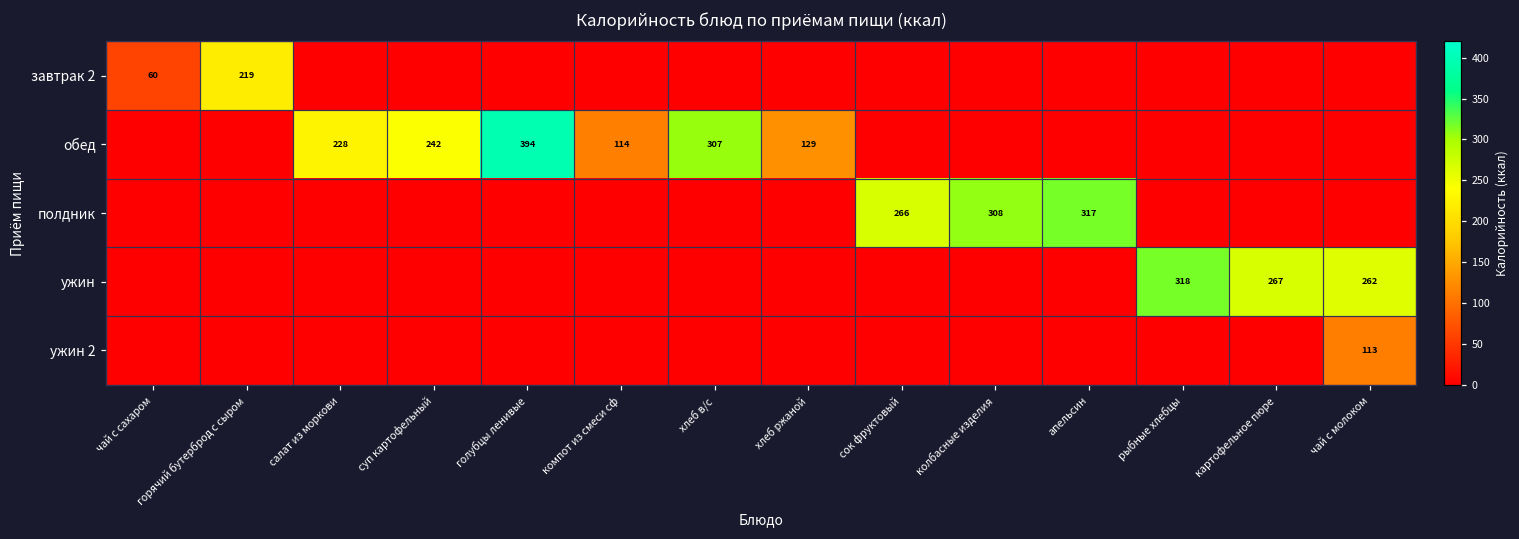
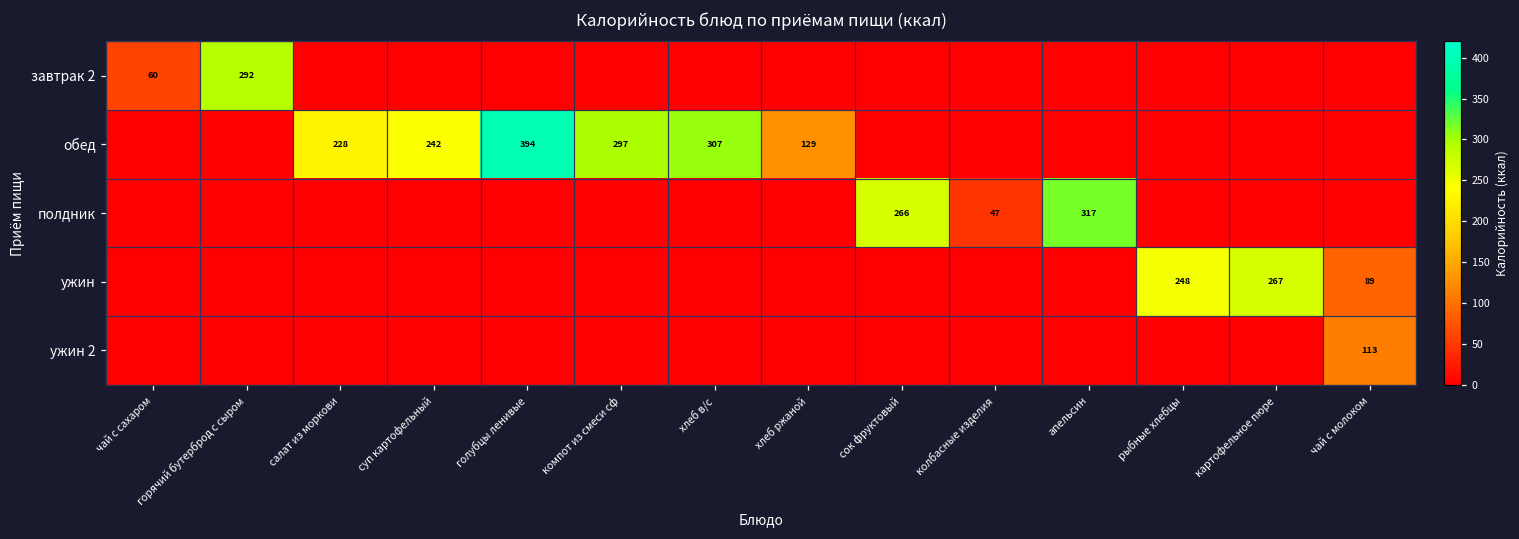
завтрак 2, горячий бутерброд с сыром: 219 -> 292
обед, компот из смеси сф: 114 -> 297
полдник, колбасные изделия: 308 -> 47
ужин, рыбные хлебцы: 318 -> 248
ужин, чай с молоком: 262 -> 89
